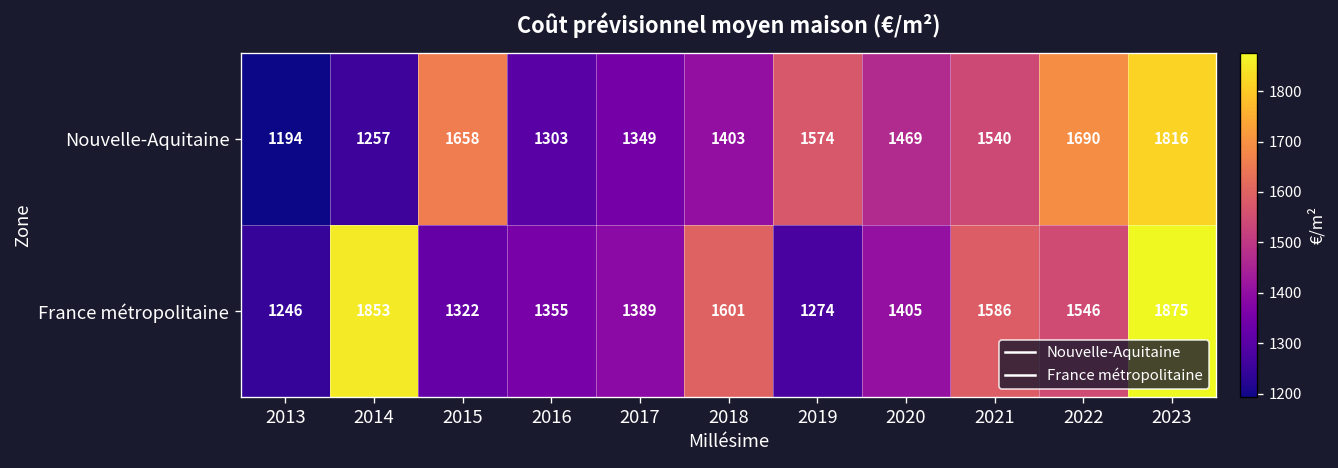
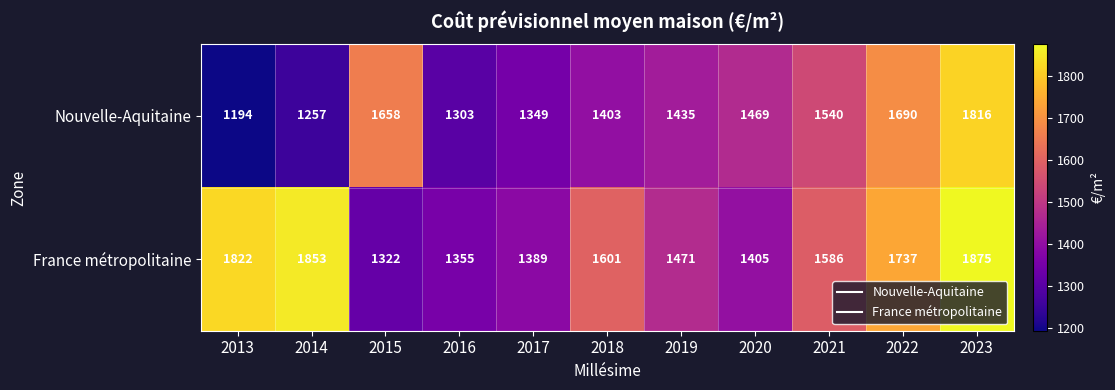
Nouvelle-Aquitaine, 2019: 1574 -> 1435
France métropolitaine, 2013: 1246 -> 1822
France métropolitaine, 2019: 1274 -> 1471
France métropolitaine, 2022: 1546 -> 1737
